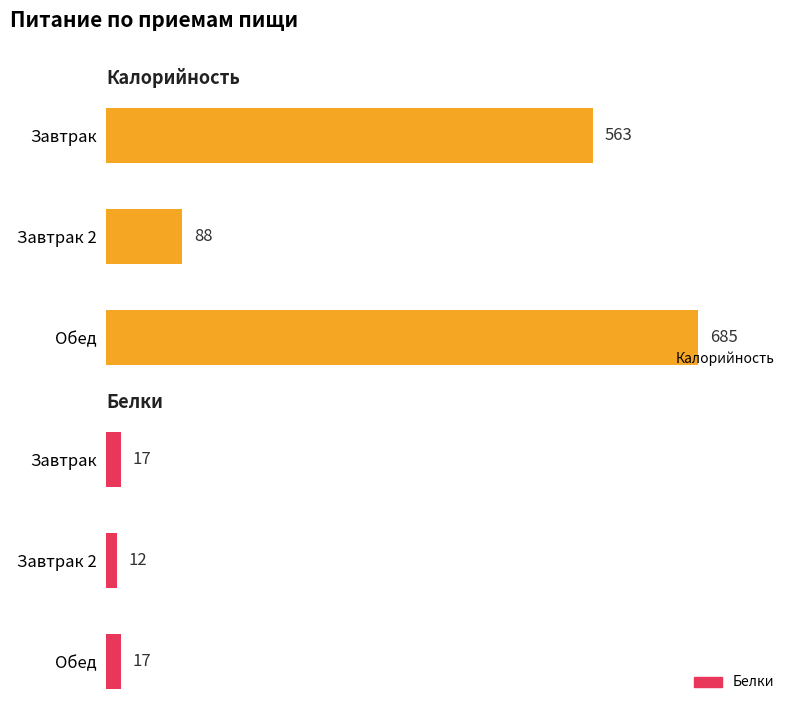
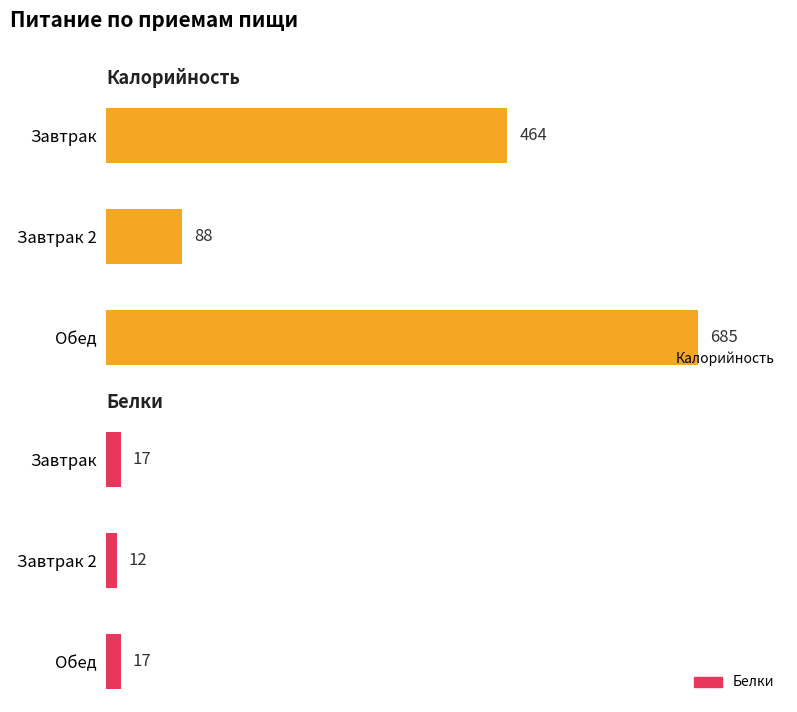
Калорийность, Завтрак: 563 -> 464
